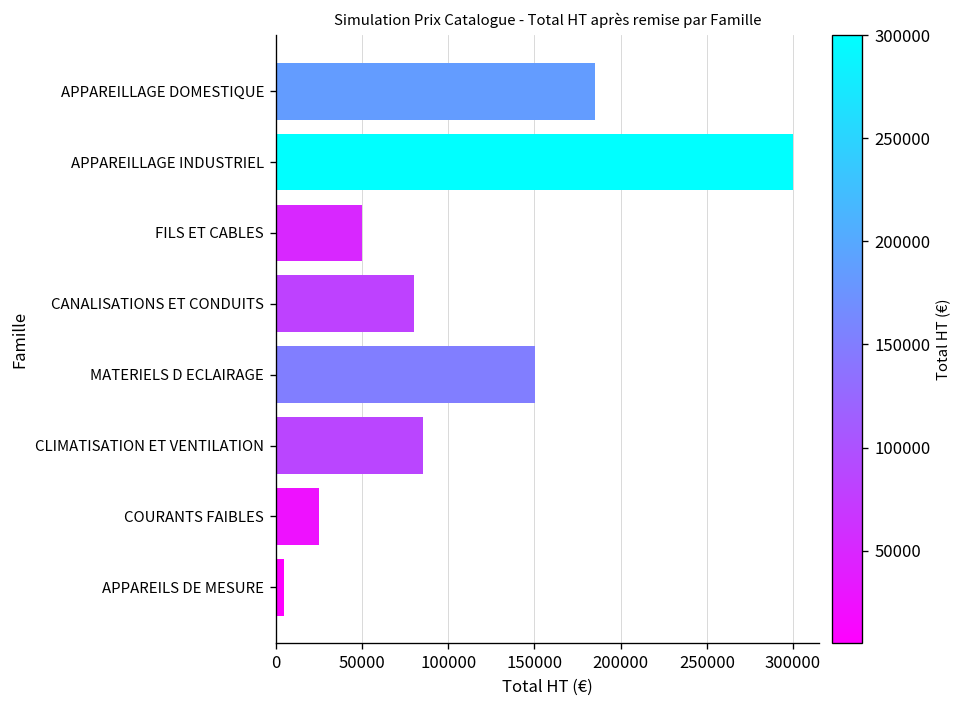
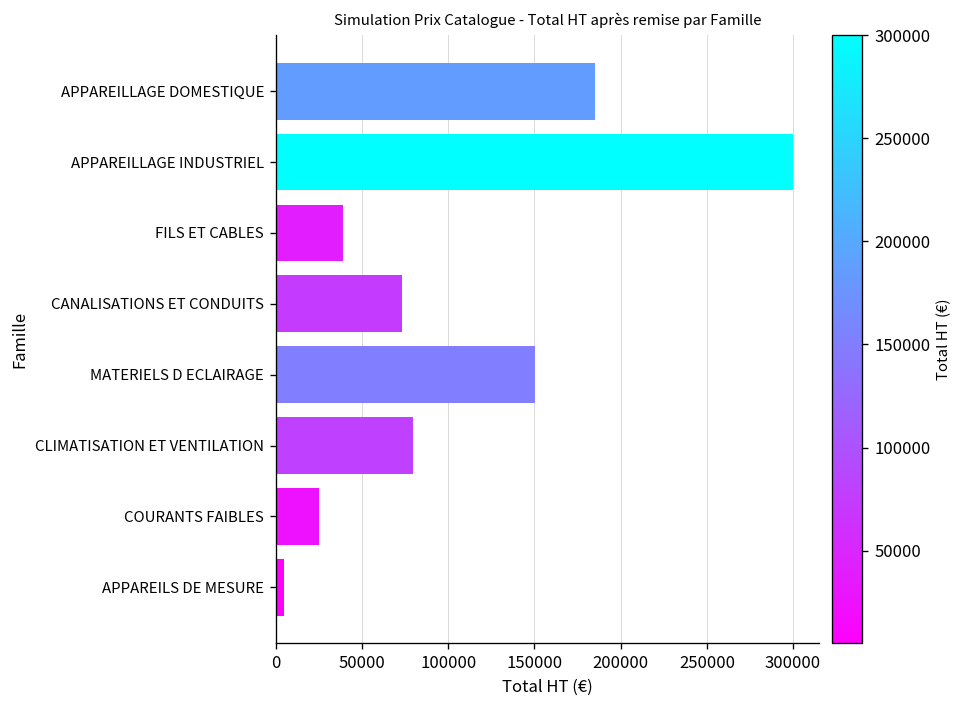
FILS ET CABLES: 50000 -> 39000
CANALISATIONS ET CONDUITS: 80000 -> 73000
CLIMATISATION ET VENTILATION: 86000 -> 79000
